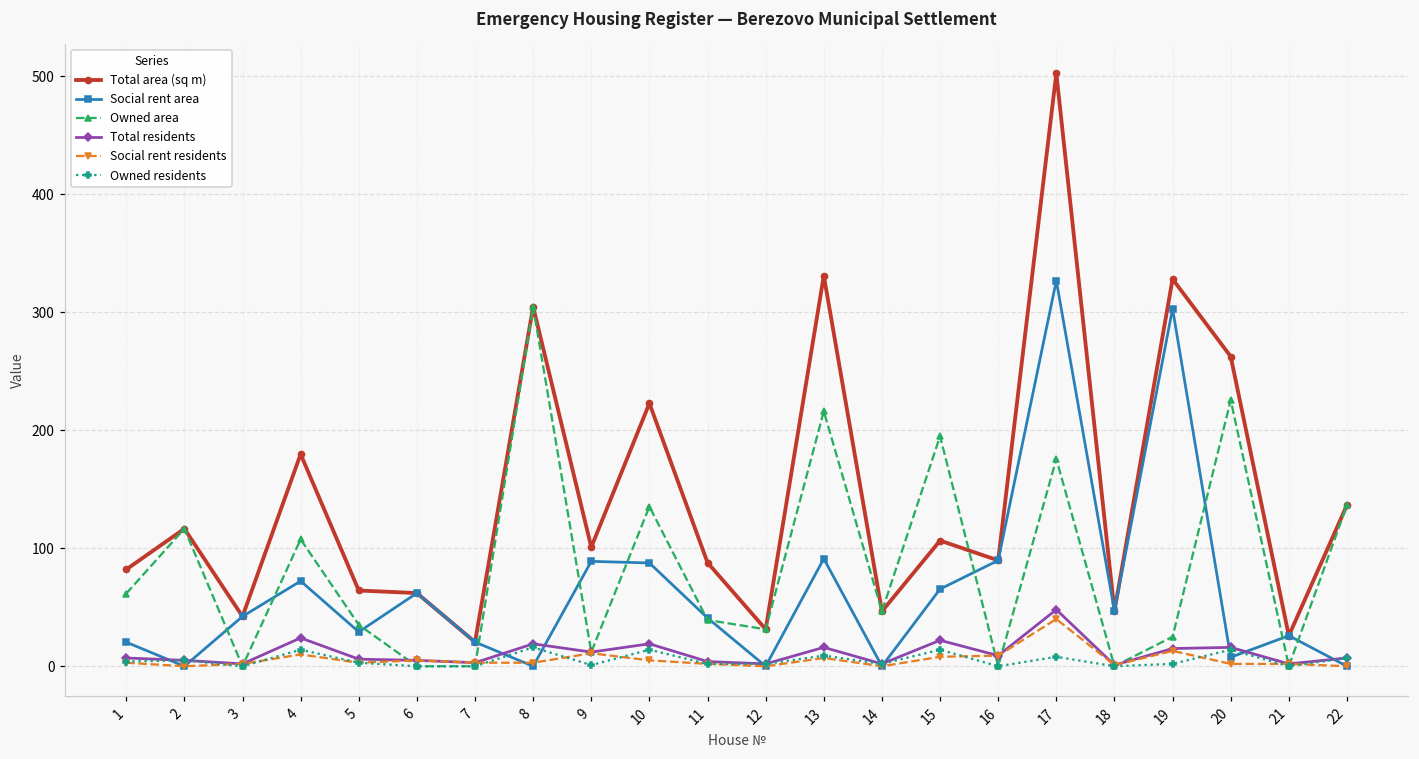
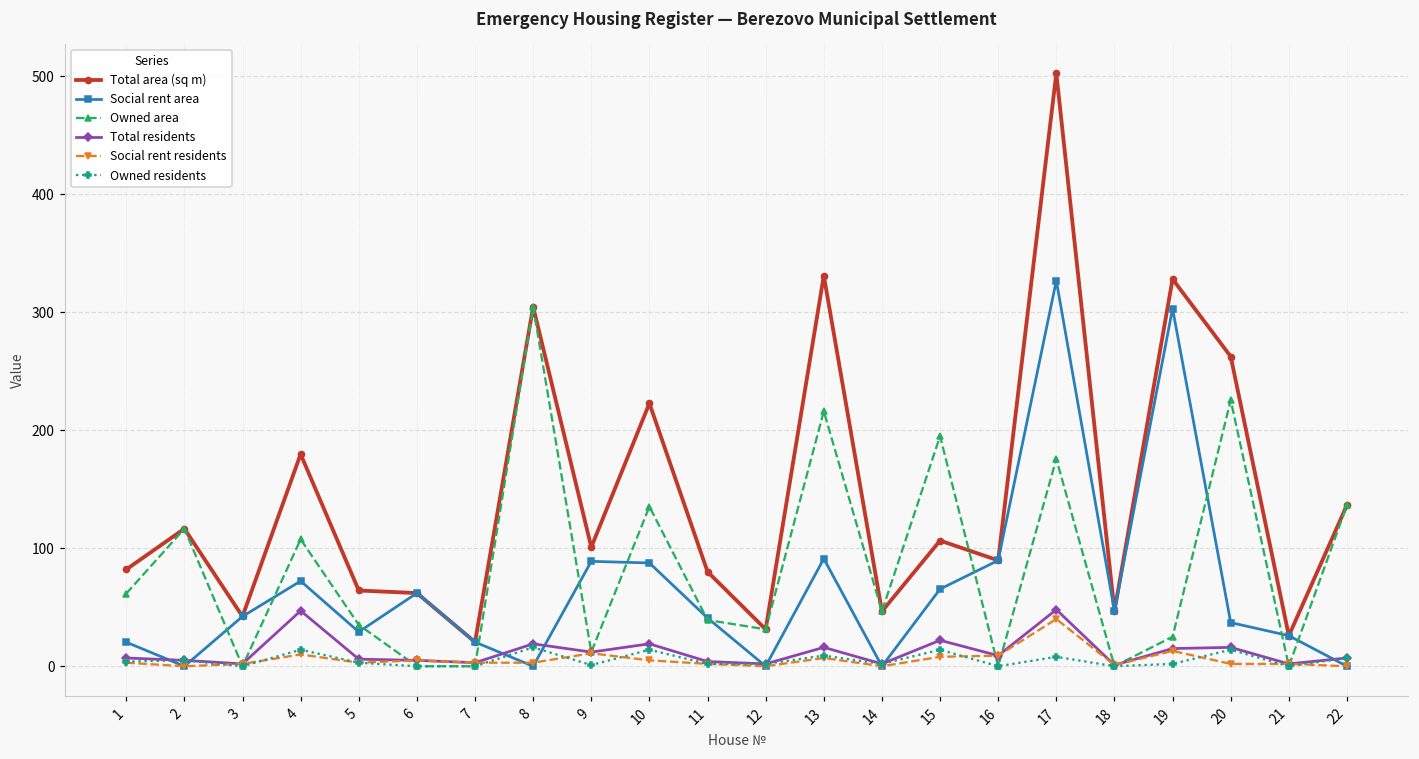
Total residents, 4: 24 -> 47
Total area (sq m), 11: 88 -> 80
Social rent area, 20: 8 -> 37
